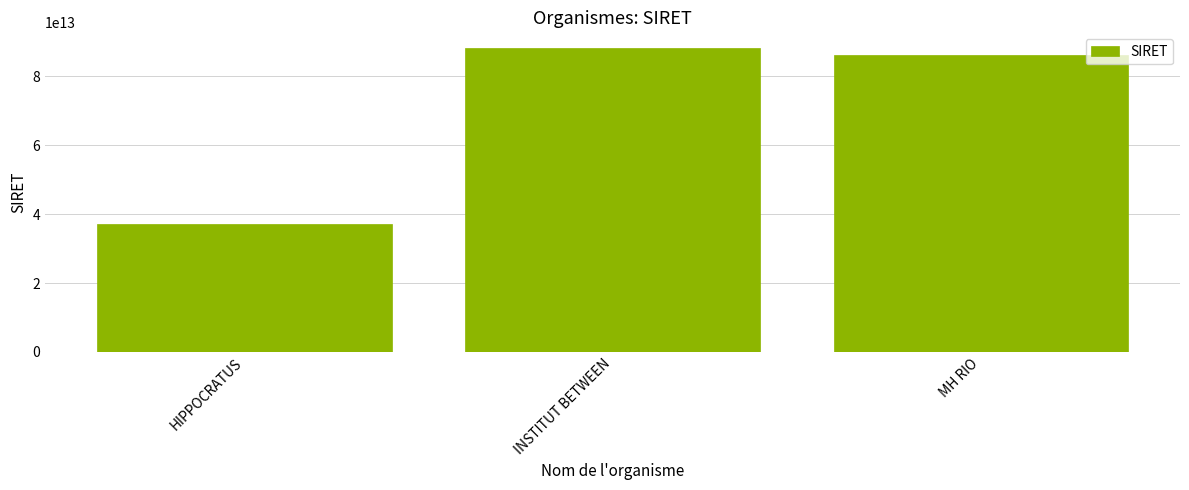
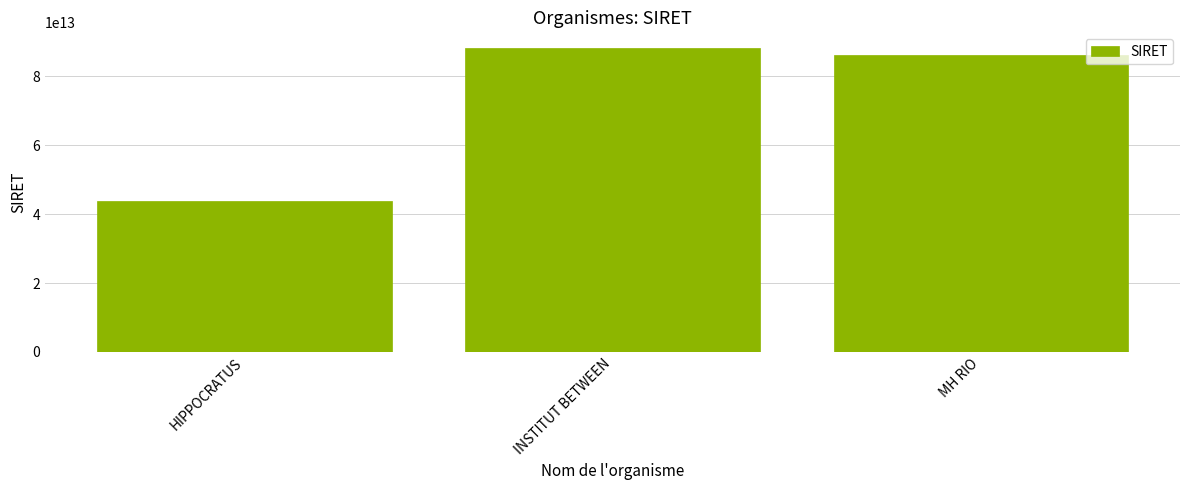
HIPPOCRATUS: 37000000000000 -> 44000000000000
